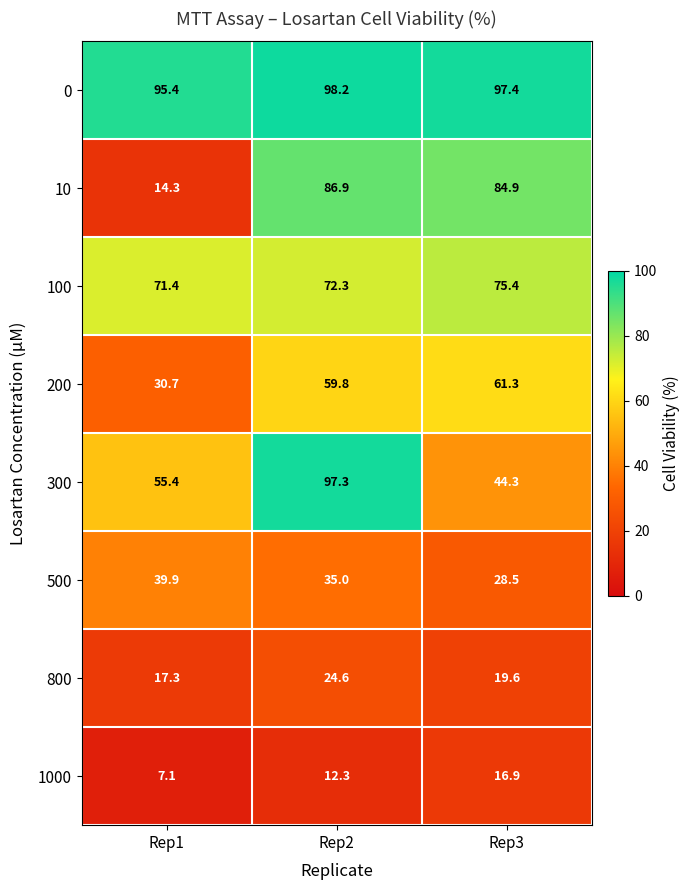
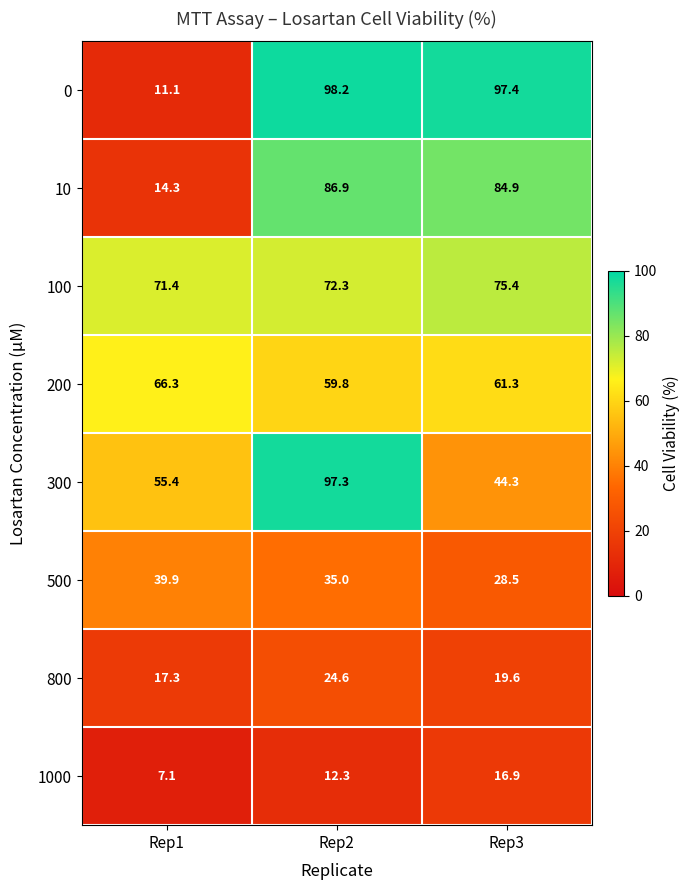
0, Rep1: 95.4 -> 11.1
200, Rep1: 30.7 -> 66.3
